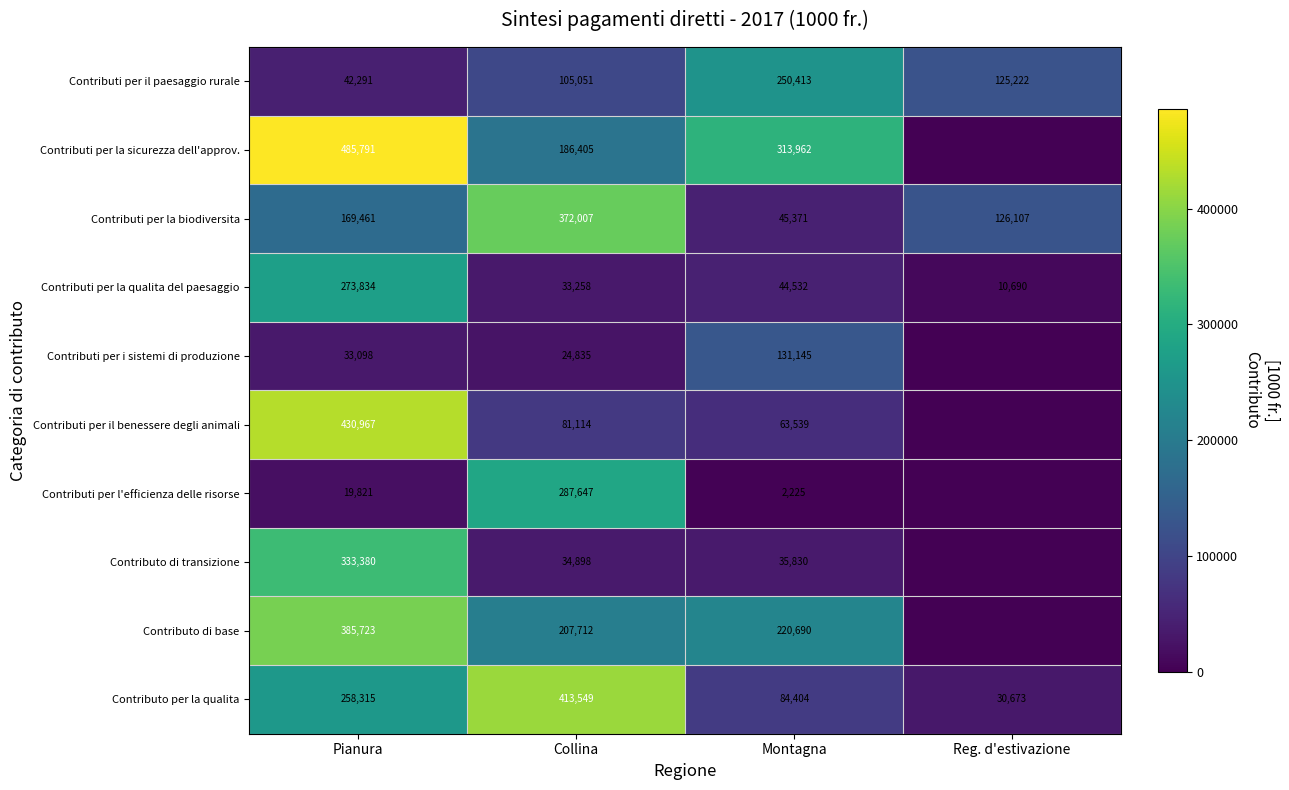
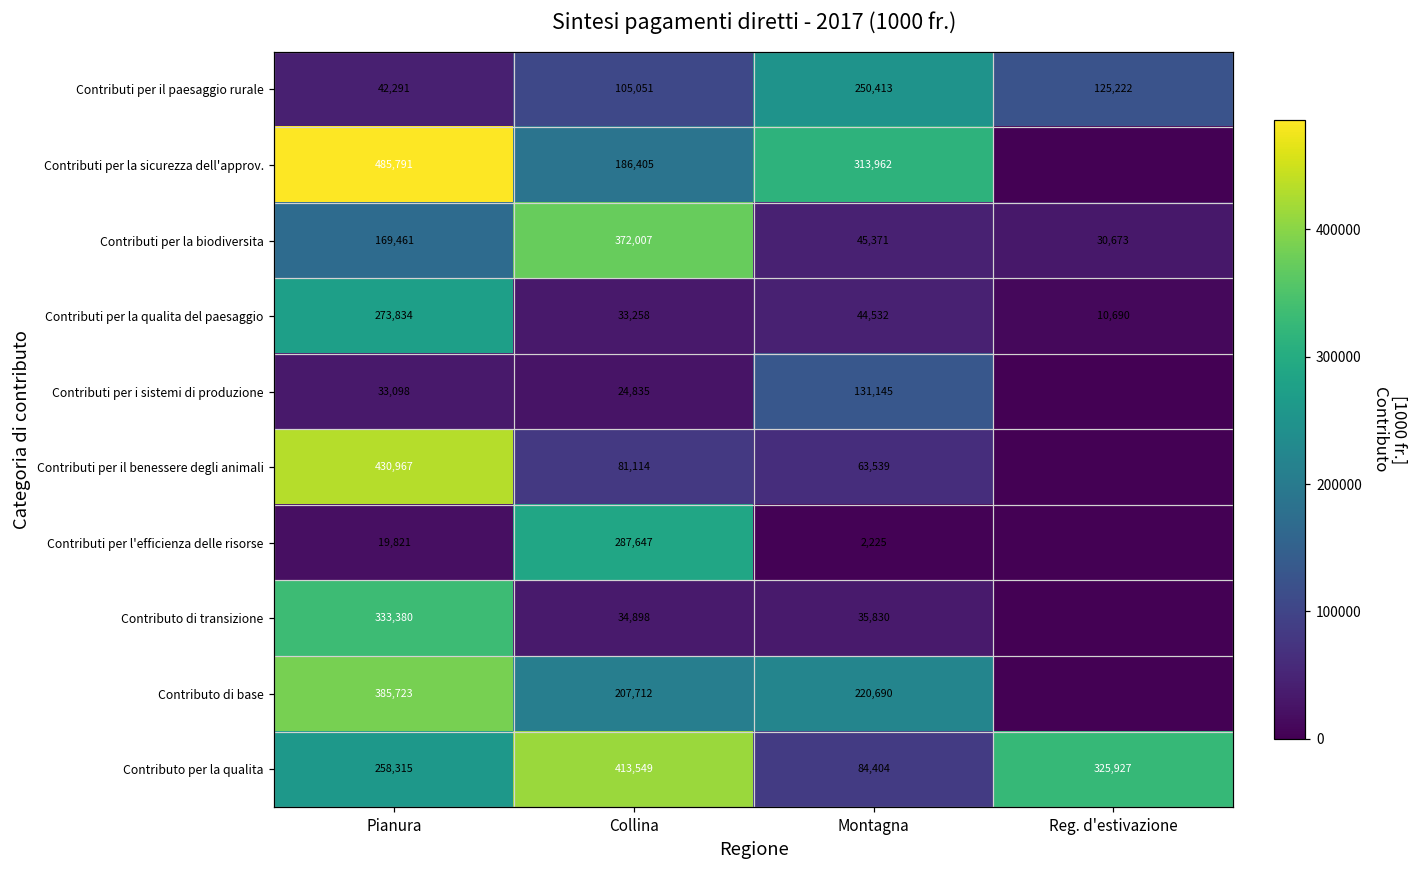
Contributi per la biodiversita, Reg. d'estivazione: 126,107 -> 30,673
Contributo per la qualita, Reg. d'estivazione: 30,673 -> 325,927
